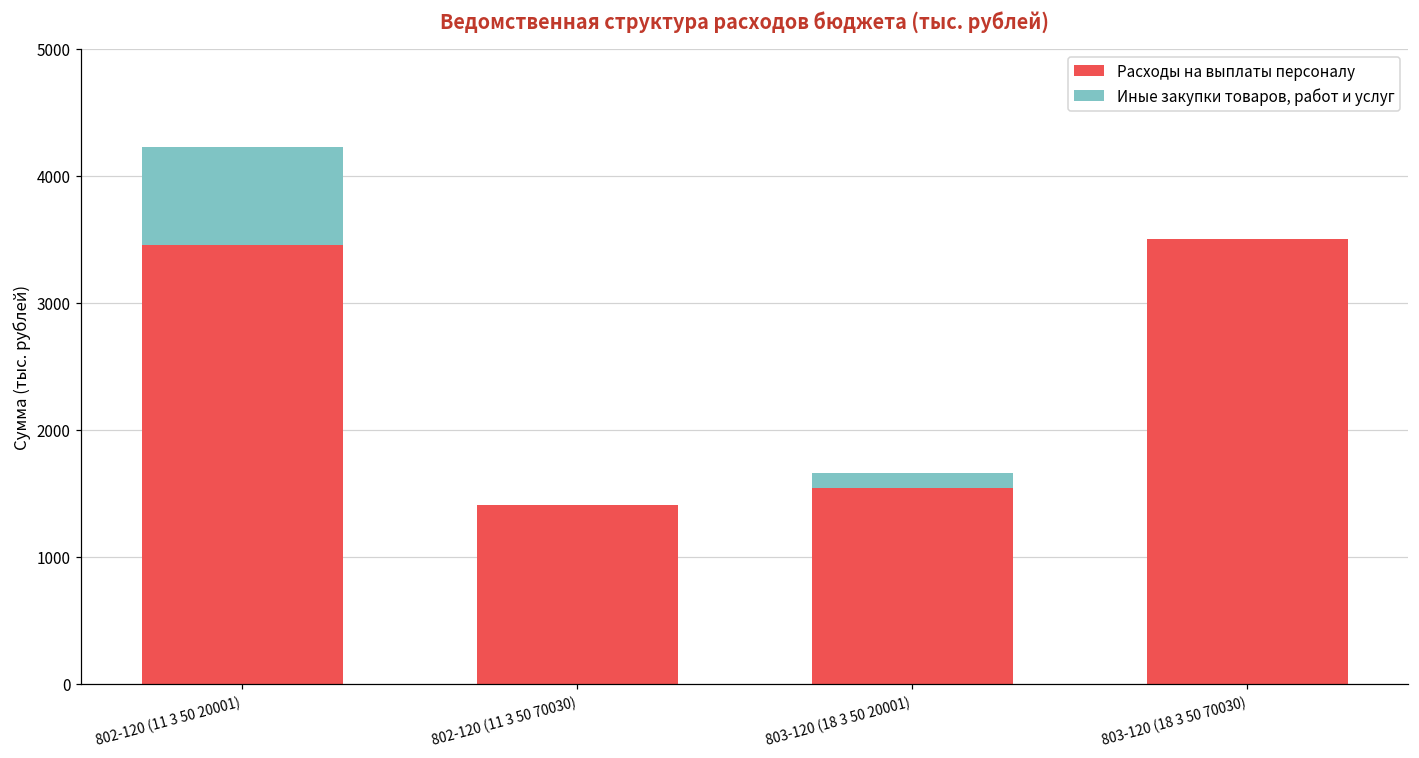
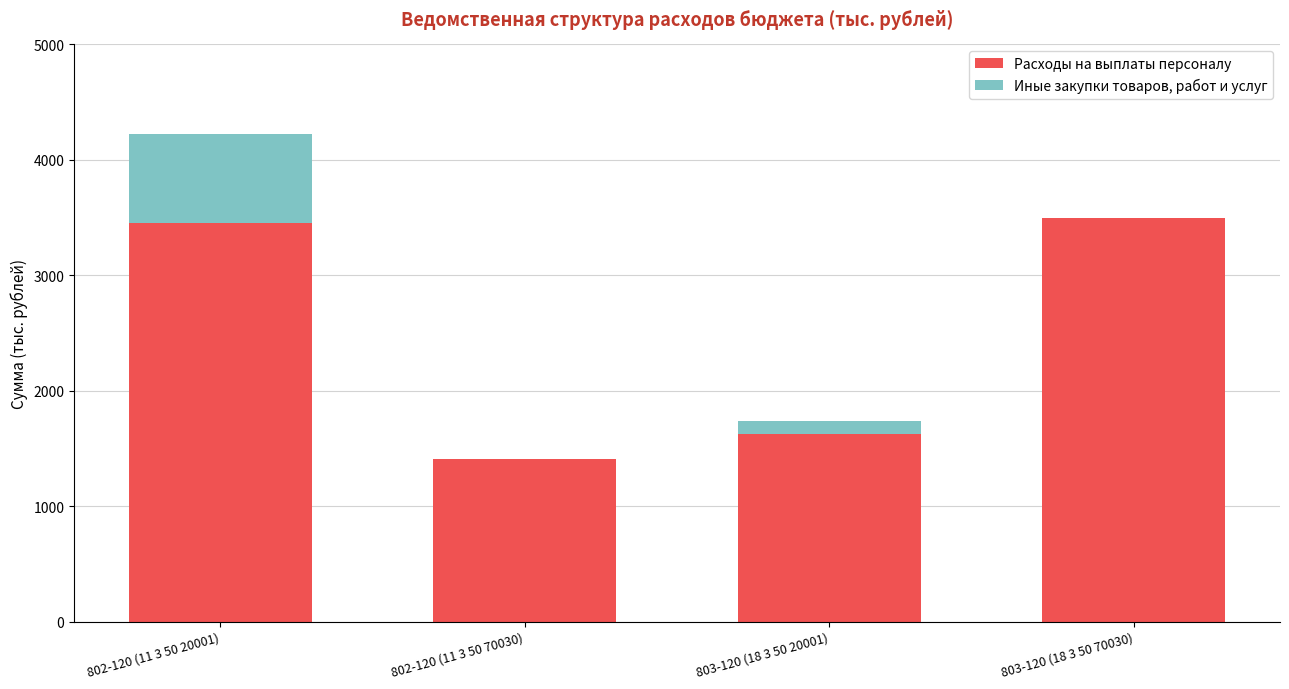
Расходы на выплаты персоналу, 803-120 (18 3 50 20001): 1540 -> 1620
